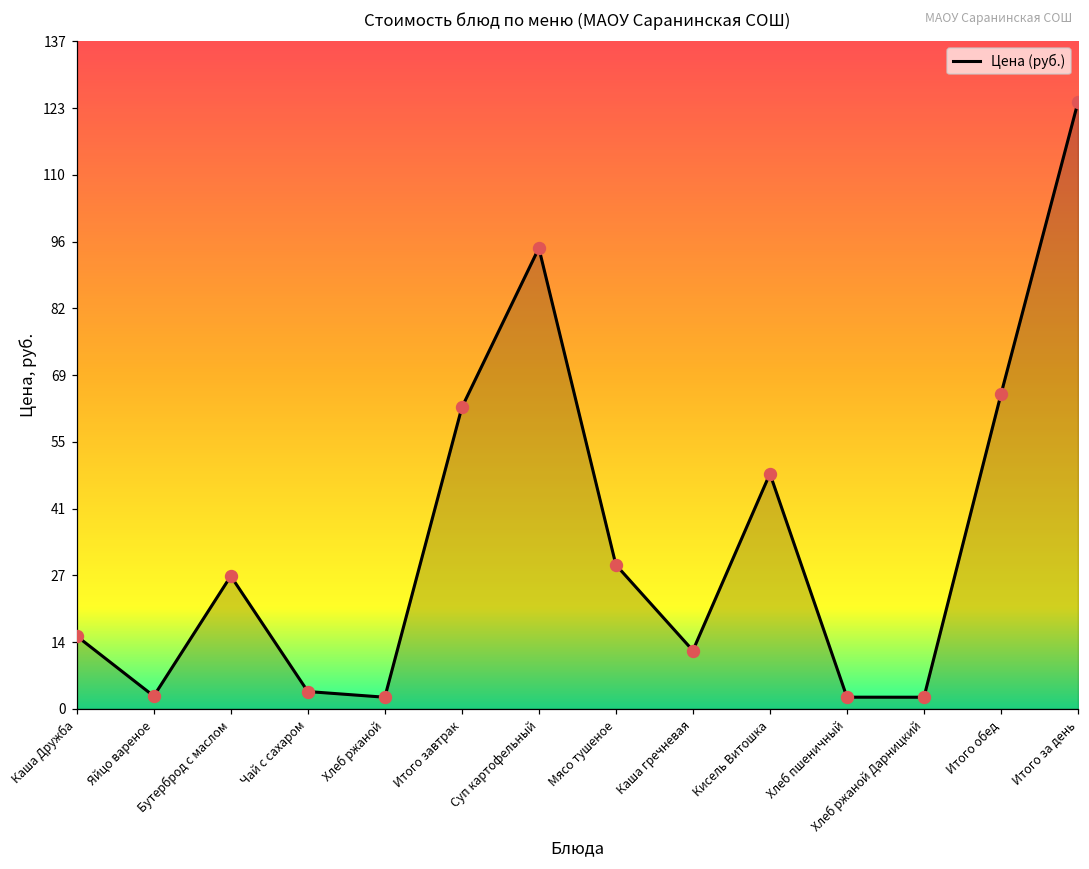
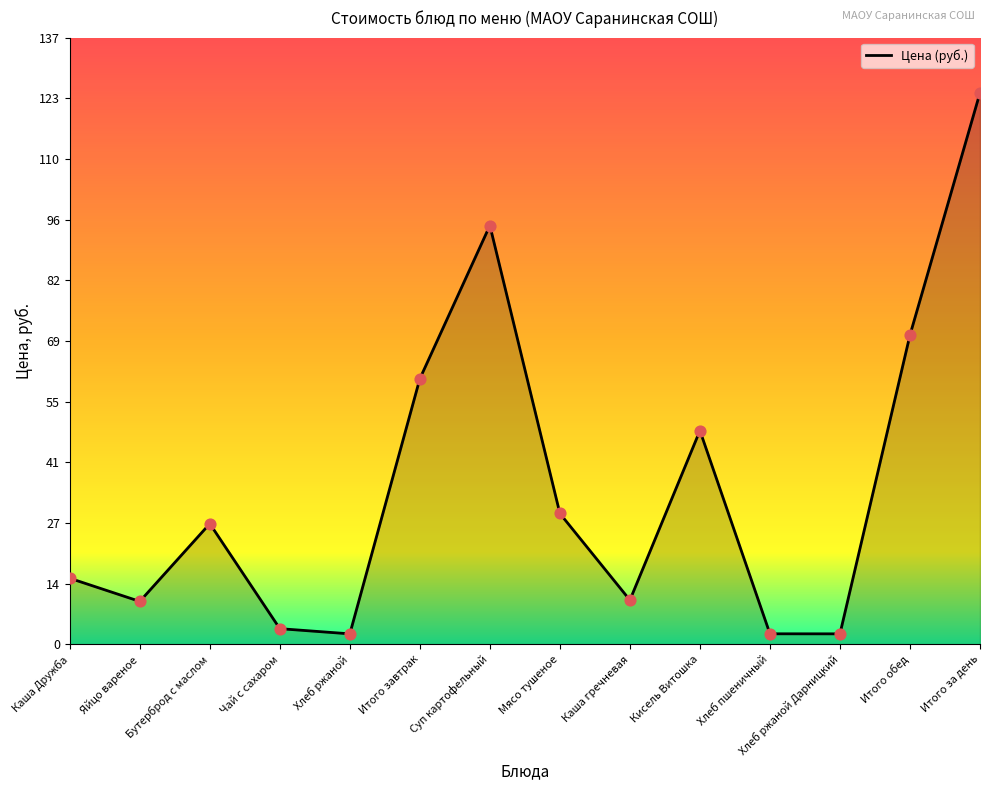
Яйцо вареное: 3 -> 10
Итого завтрак: 62 -> 60
Каша гречневая: 12 -> 10
Итого обед: 65 -> 70
